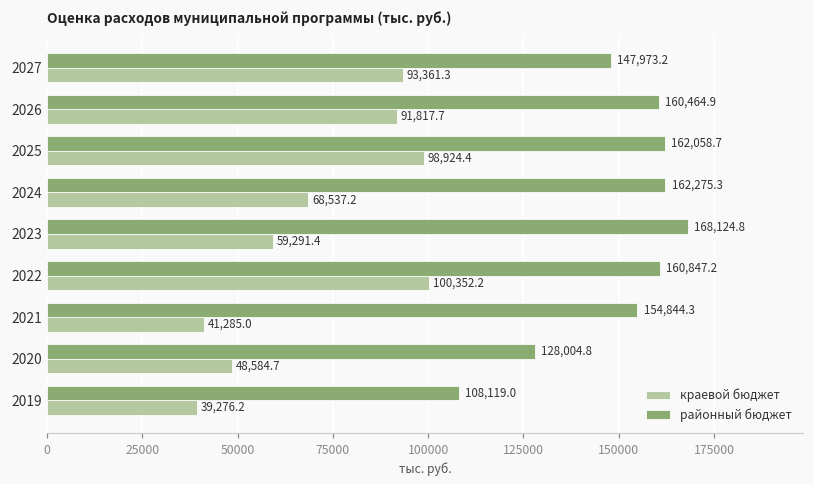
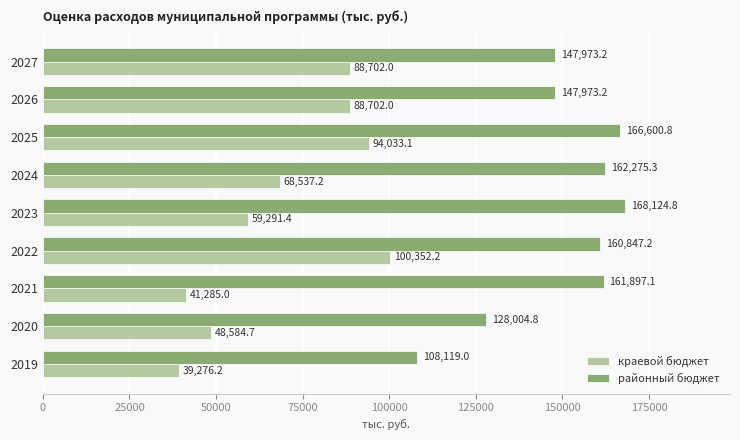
краевой бюджет, 2027: 93,361.3 -> 88,702.0
районный бюджет, 2026: 160,464.9 -> 147,973.2
краевой бюджет, 2026: 91,817.7 -> 88,702.0
районный бюджет, 2025: 162,058.7 -> 166,600.8
краевой бюджет, 2025: 98,924.4 -> 94,033.1
районный бюджет, 2021: 154,844.3 -> 161,897.1
